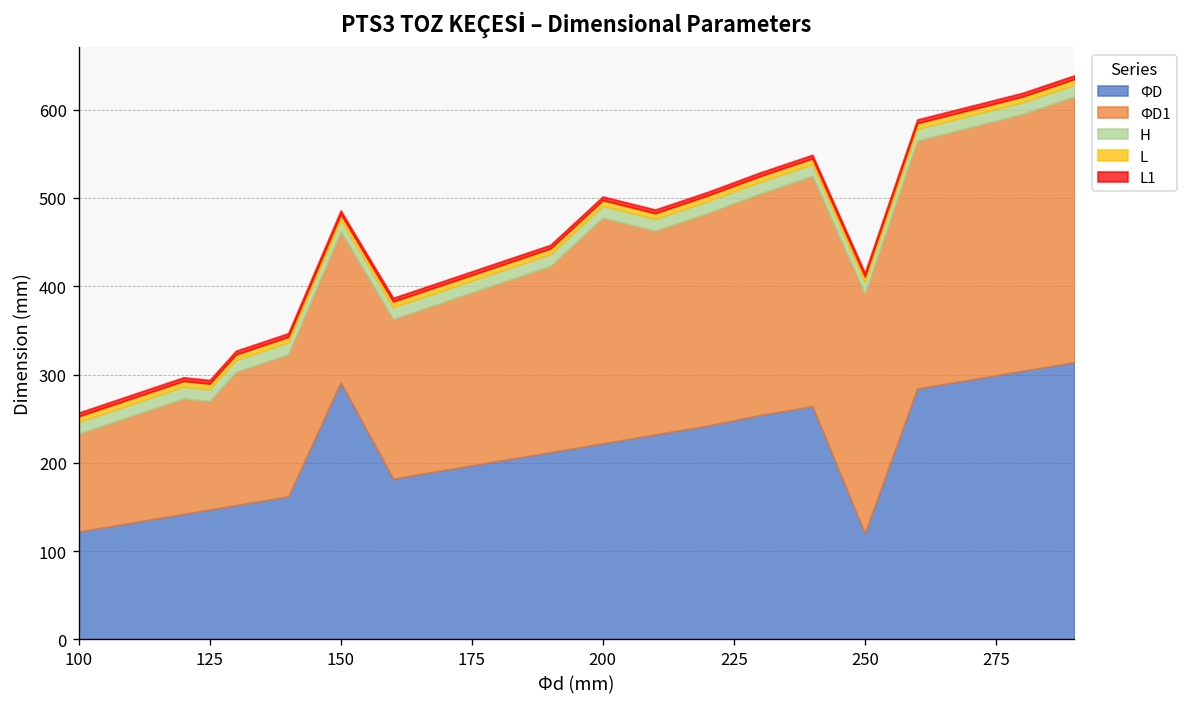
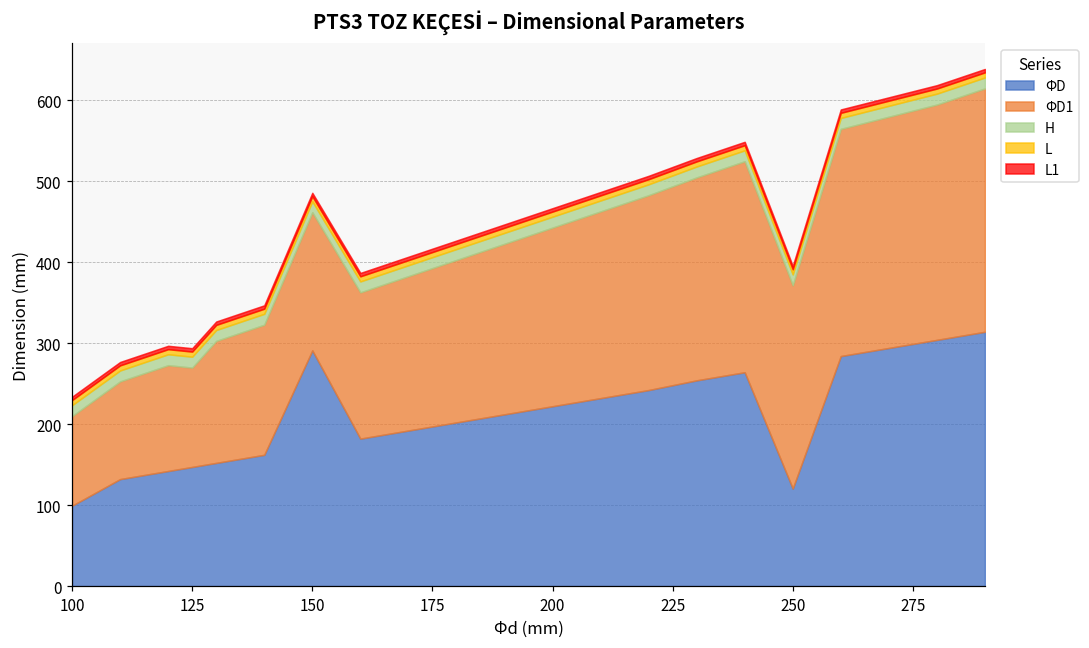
ΦD, 100: 120 -> 100
ΦD1, 200: 260 -> 220
ΦD1, 250: 270 -> 250
